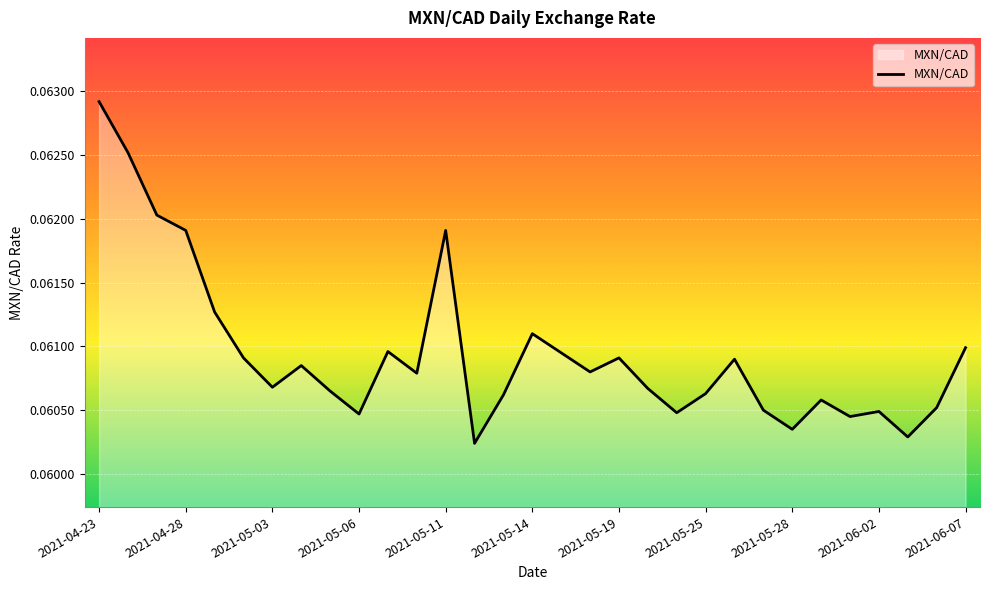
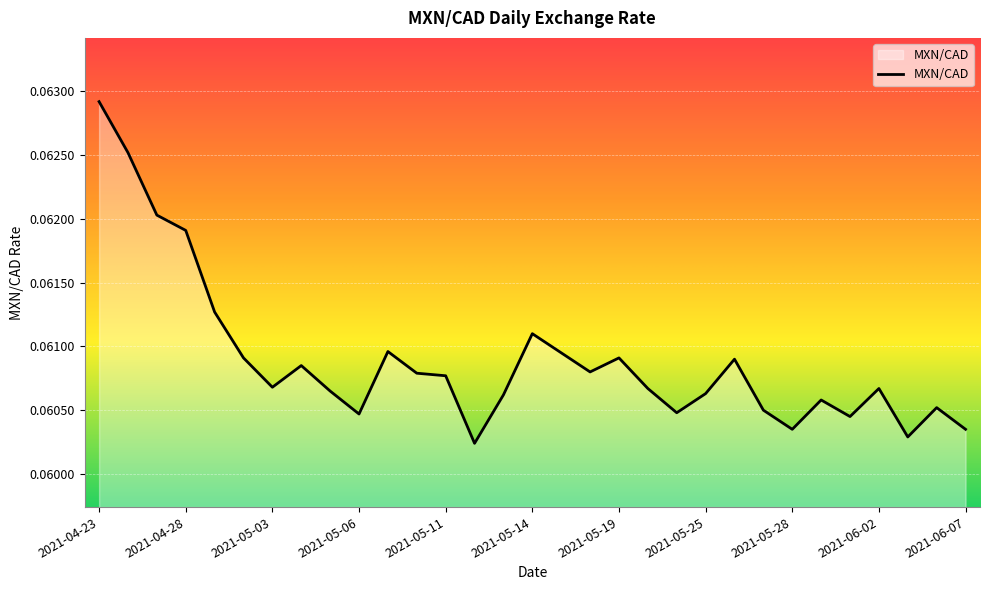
2021-05-11: 0.06191 -> 0.06077
2021-06-02: 0.06049 -> 0.06067
2021-06-07: 0.06099 -> 0.06035
